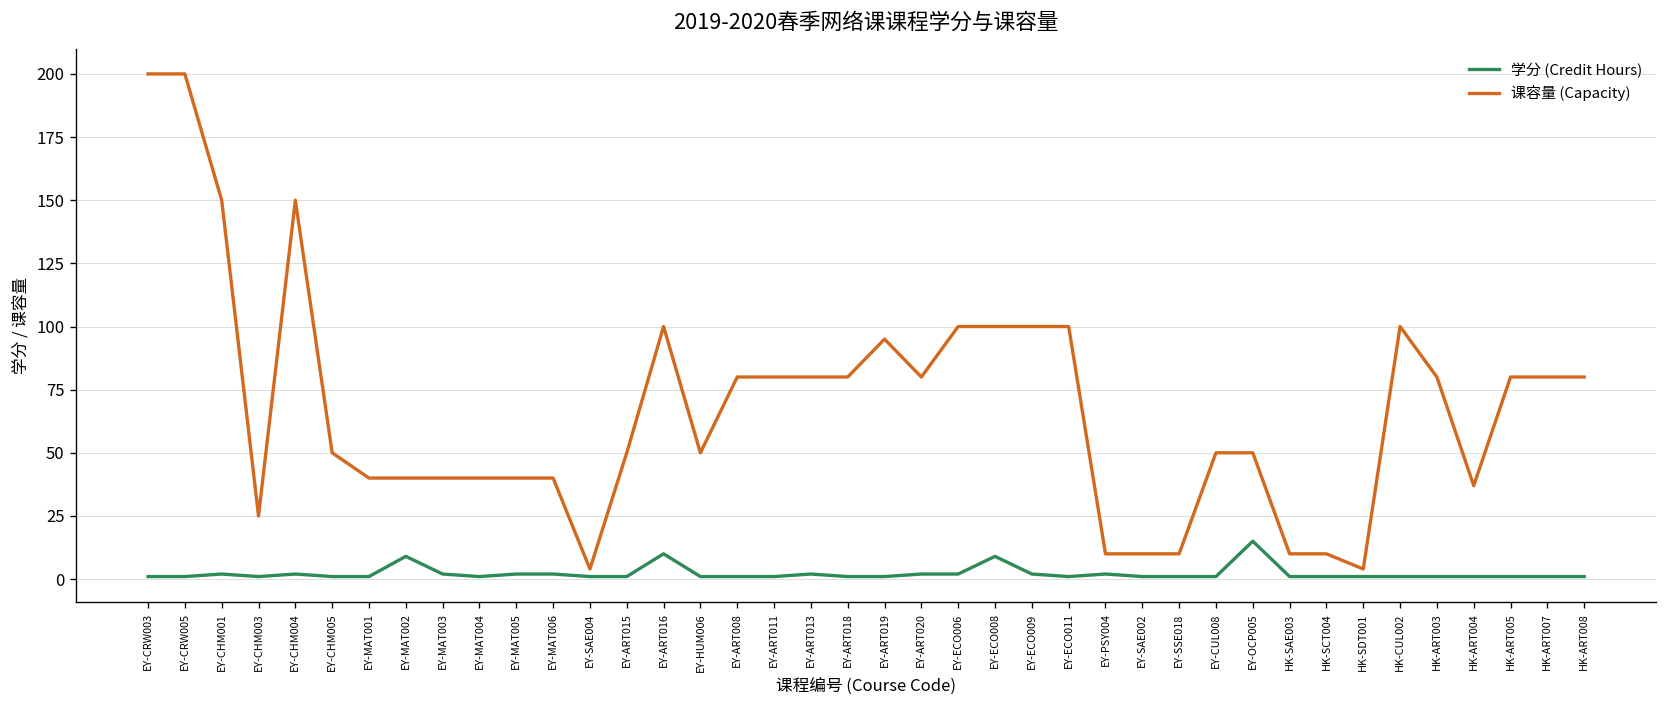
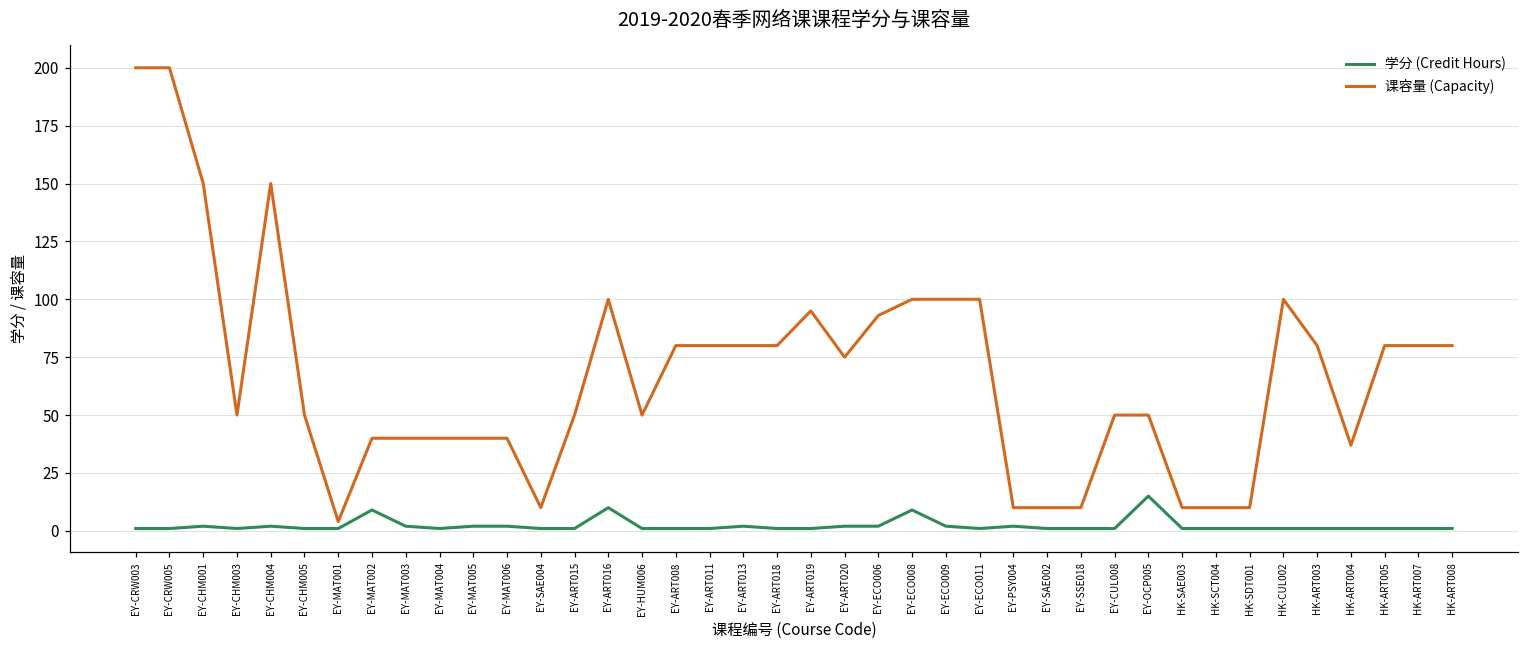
课容量 (Capacity), EY-CHM003: 25 -> 50
课容量 (Capacity), EY-MAT001: 40 -> 4
课容量 (Capacity), EY-SAE004: 4 -> 10
课容量 (Capacity), EY-ART020: 80 -> 75
课容量 (Capacity), EY-ECO006: 100 -> 93
课容量 (Capacity), HK-SDT001: 4 -> 10
